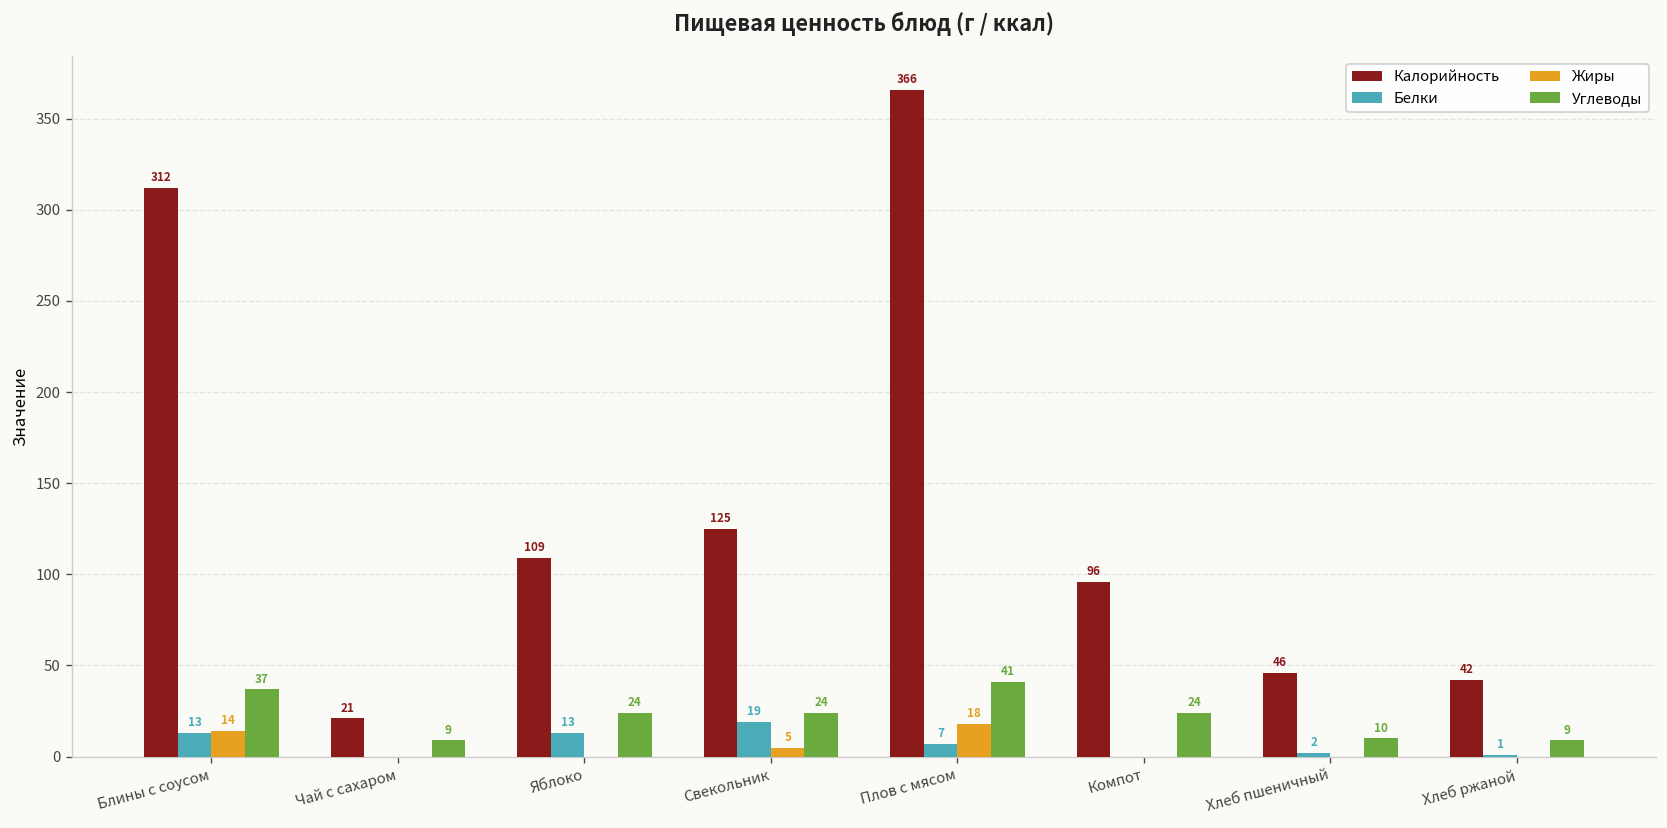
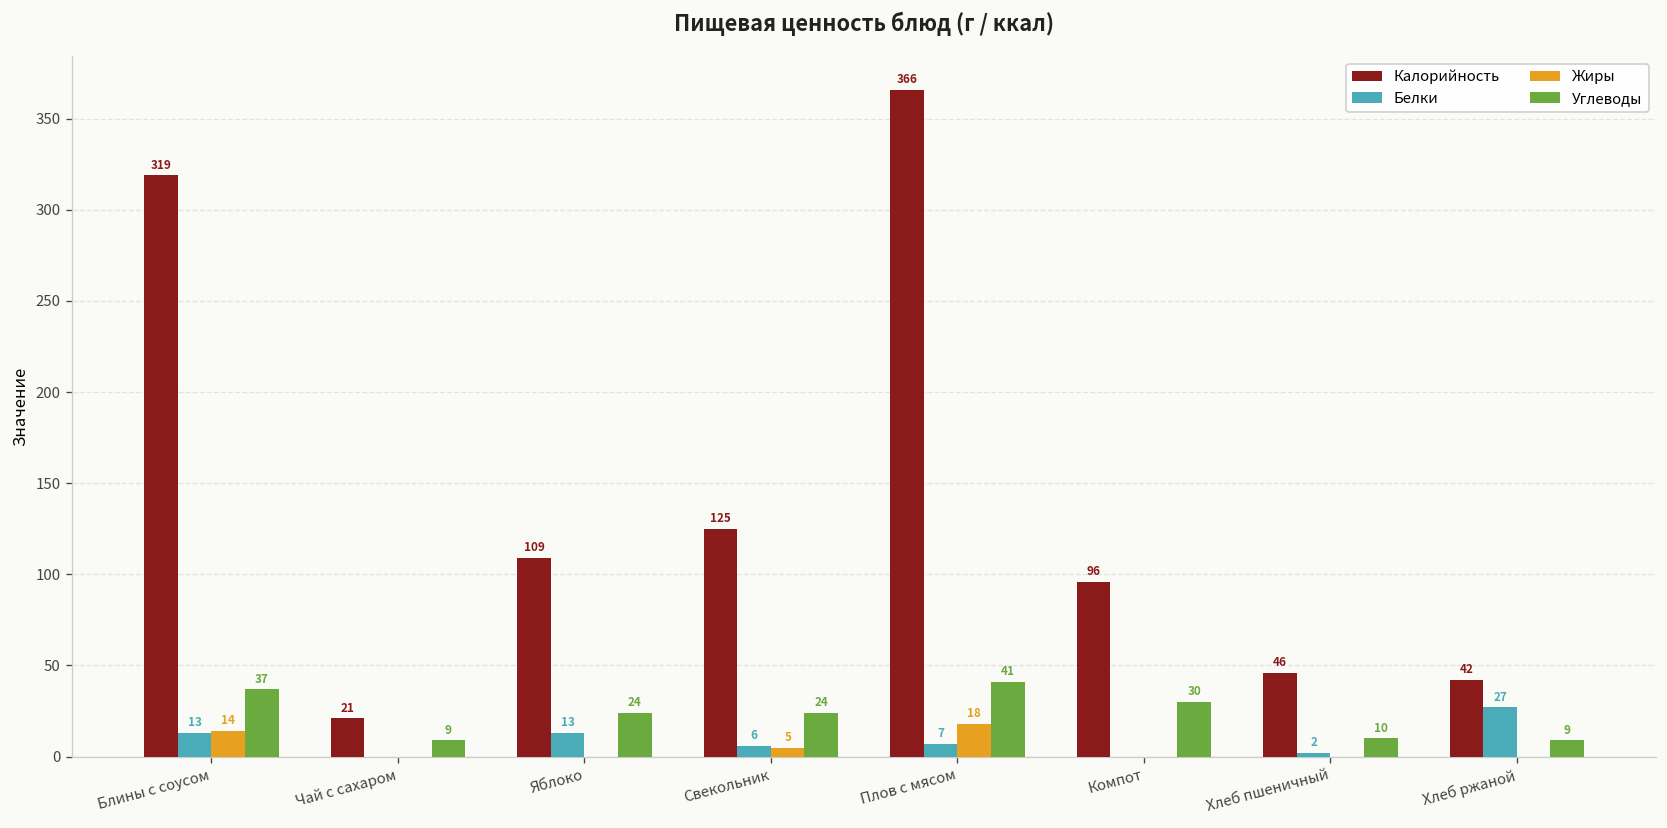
Калорийность, Блины с соусом: 312 -> 319
Белки, Свекольник: 19 -> 6
Углеводы, Компот: 24 -> 30
Белки, Хлеб ржаной: 1 -> 27
